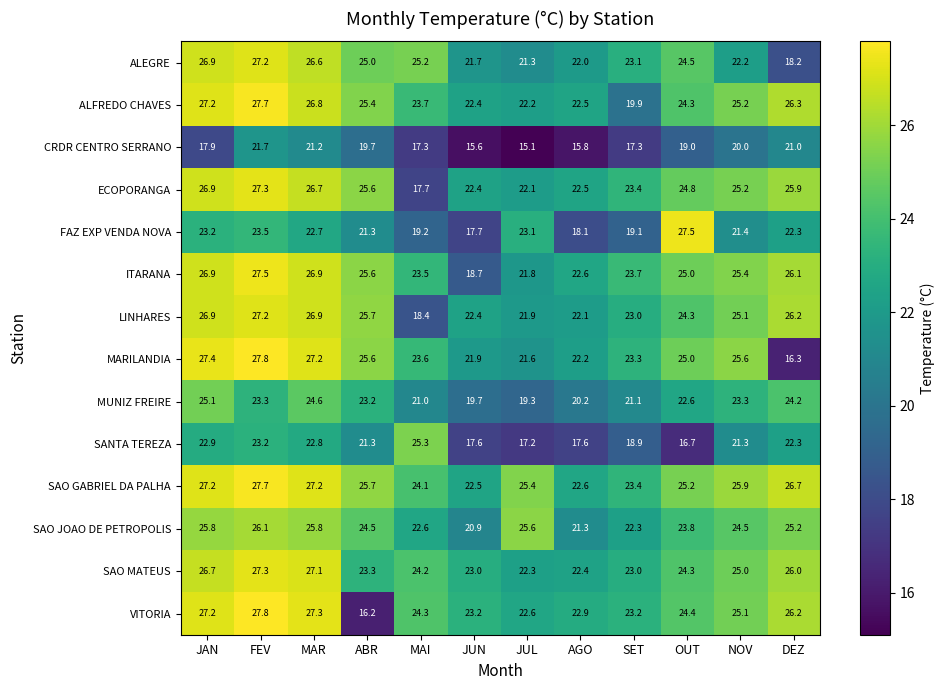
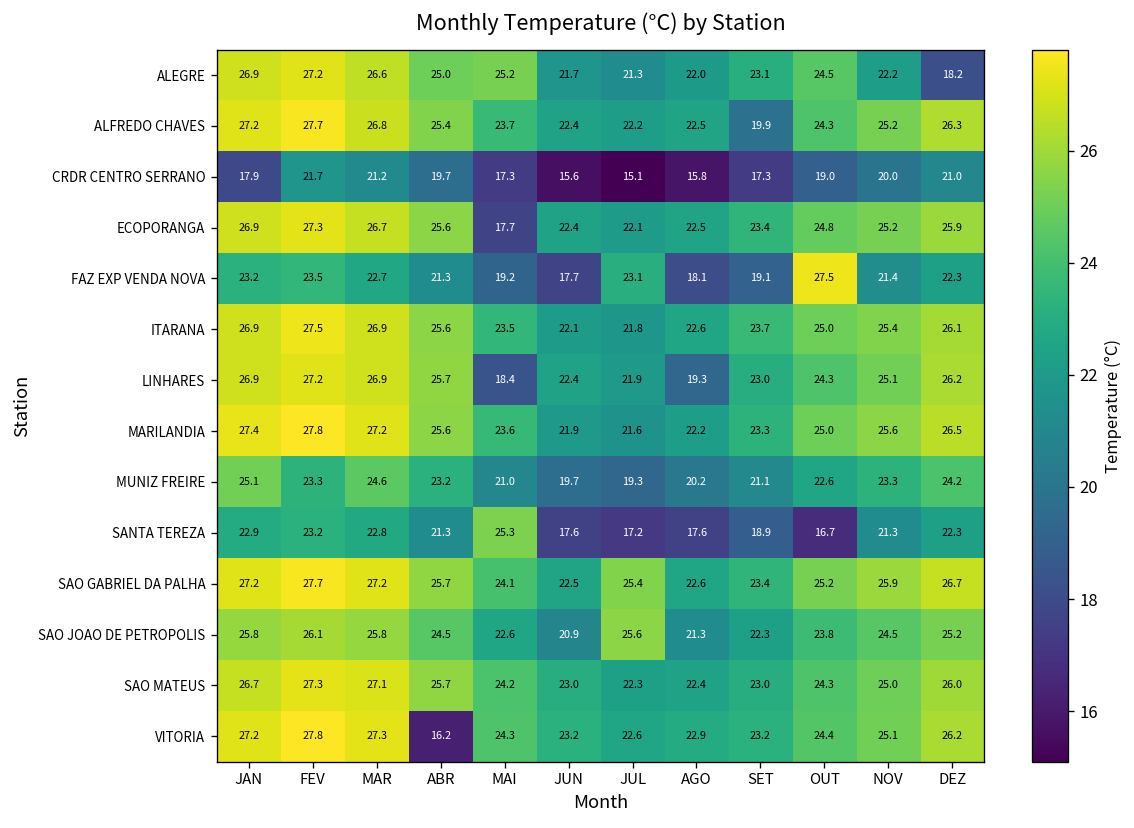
ITARANA, JUN: 18.7 -> 22.1
LINHARES, AGO: 22.1 -> 19.3
MARILANDIA, DEZ: 16.3 -> 26.5
SAO MATEUS, ABR: 23.3 -> 25.7
